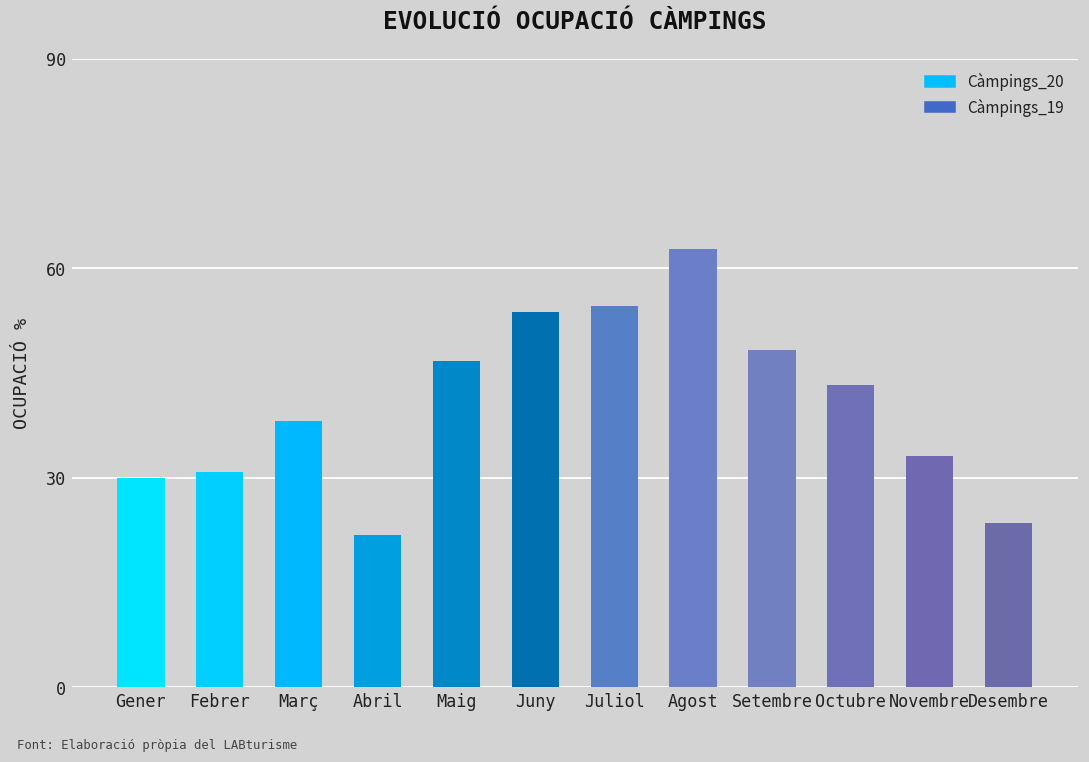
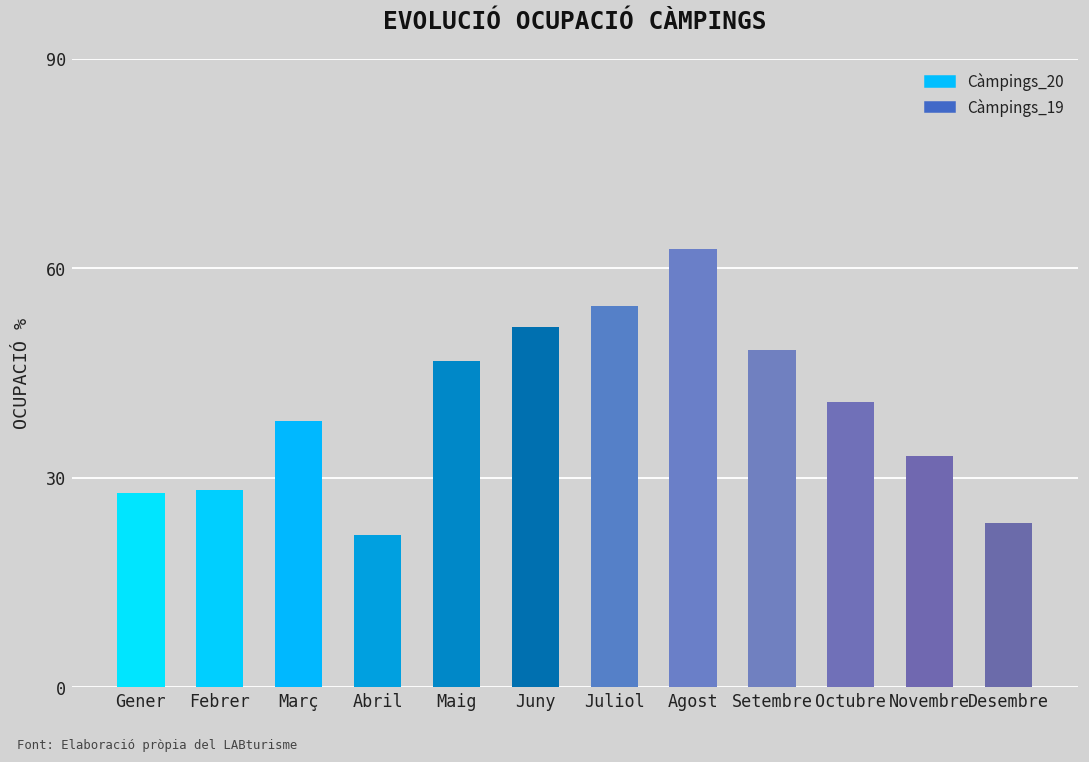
Gener: 30 -> 28
Febrer: 31 -> 28
Juny: 54 -> 52
Octubre: 43 -> 41
